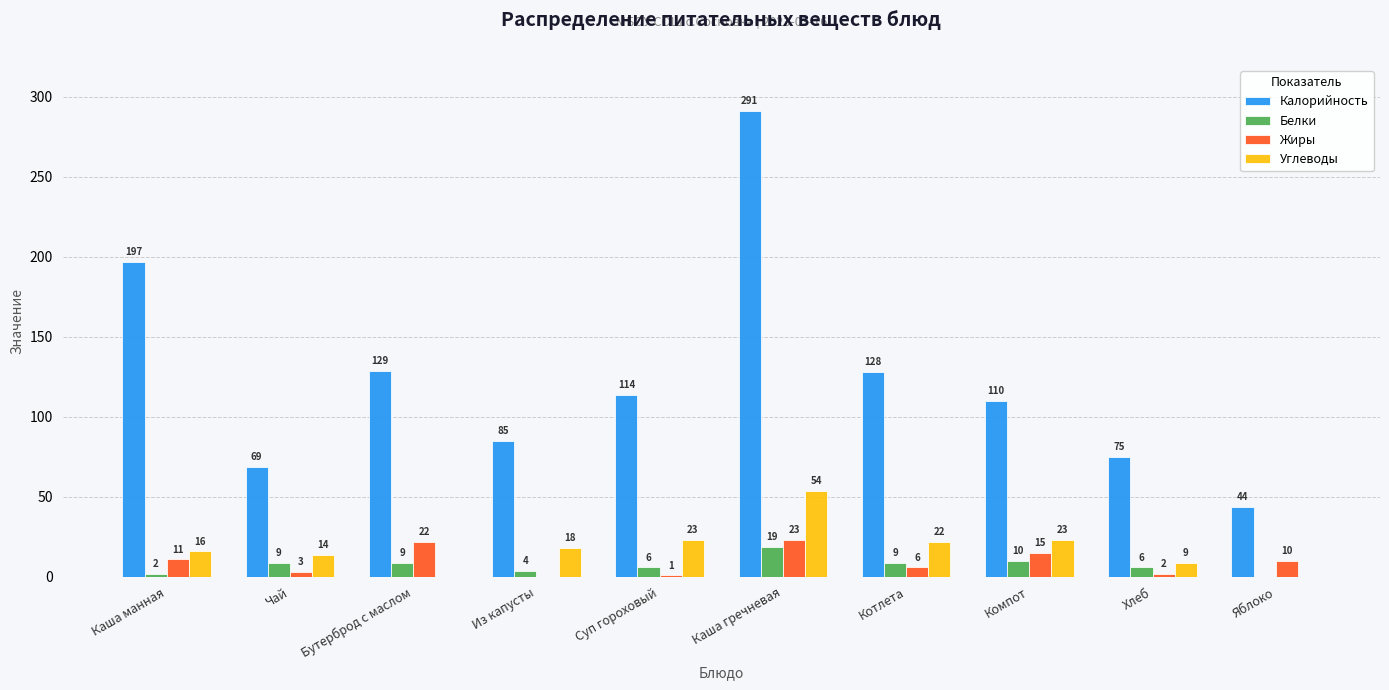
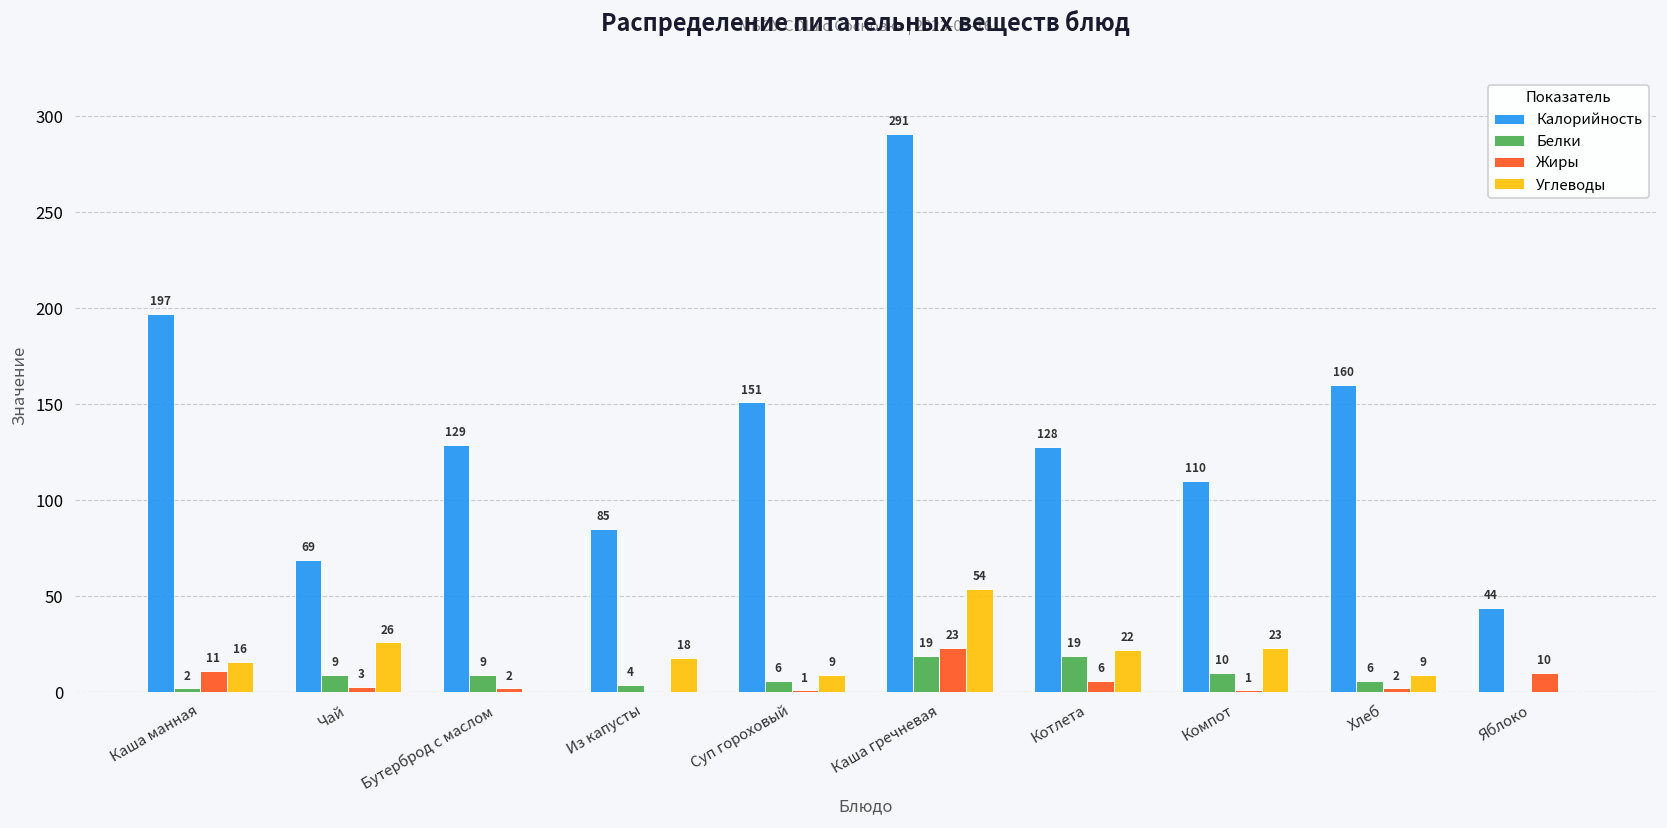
Углеводы, Чай: 14 -> 26
Жиры, Бутерброд с маслом: 22 -> 2
Калорийность, Суп гороховый: 114 -> 151
Углеводы, Суп гороховый: 23 -> 9
Белки, Котлета: 9 -> 19
Жиры, Компот: 15 -> 1
Калорийность, Хлеб: 75 -> 160
